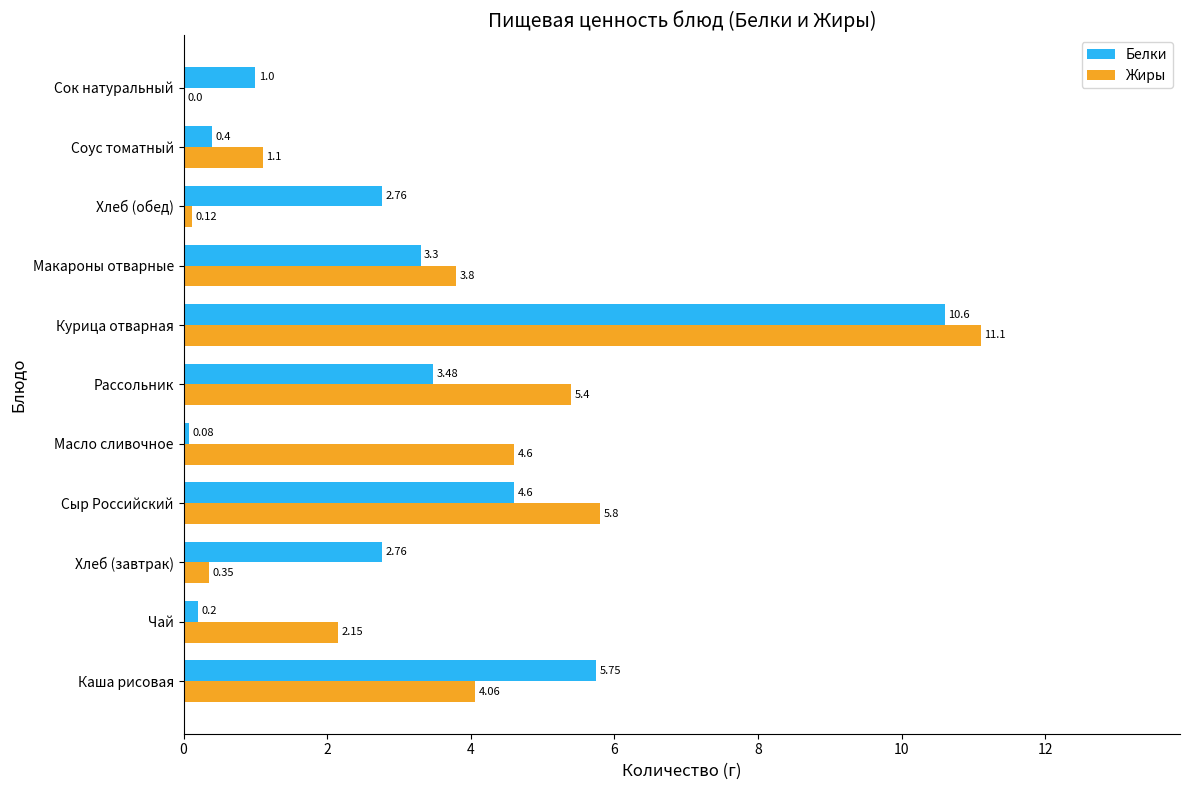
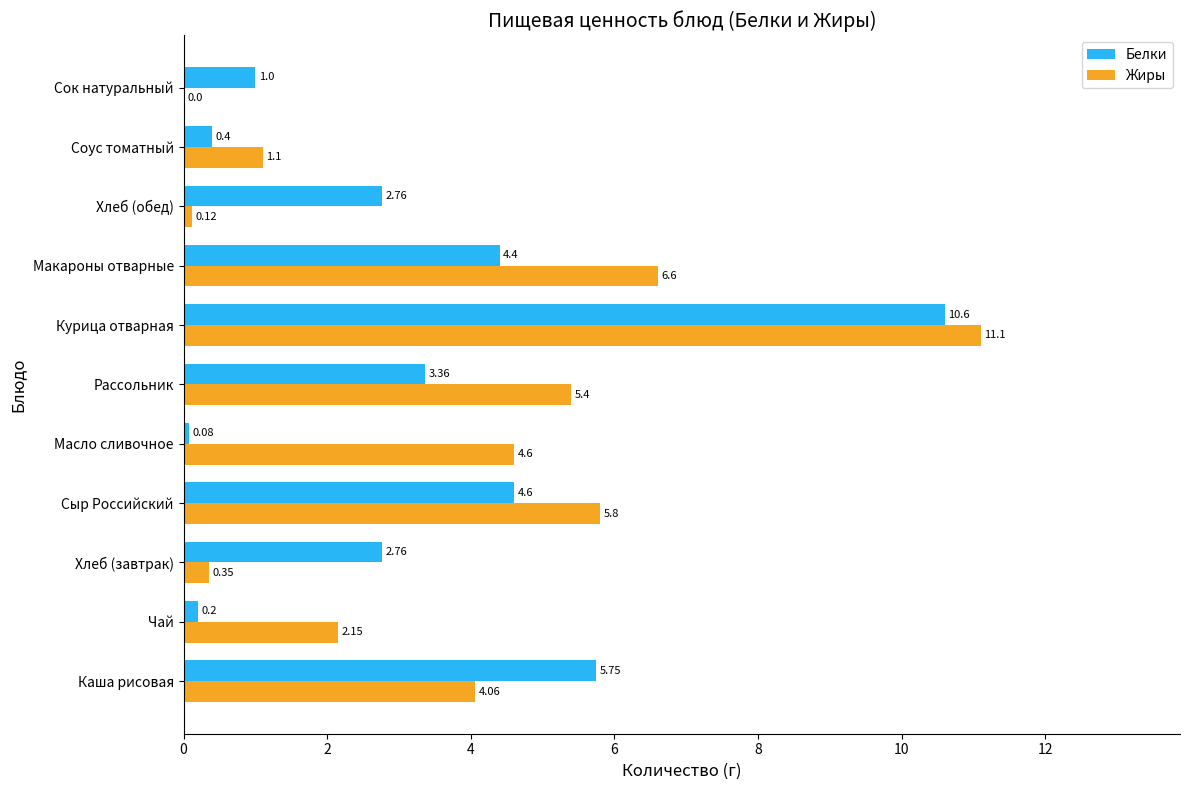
Белки, Макароны отварные: 3.3 -> 4.4
Жиры, Макароны отварные: 3.8 -> 6.6
Белки, Рассольник: 3.48 -> 3.36
